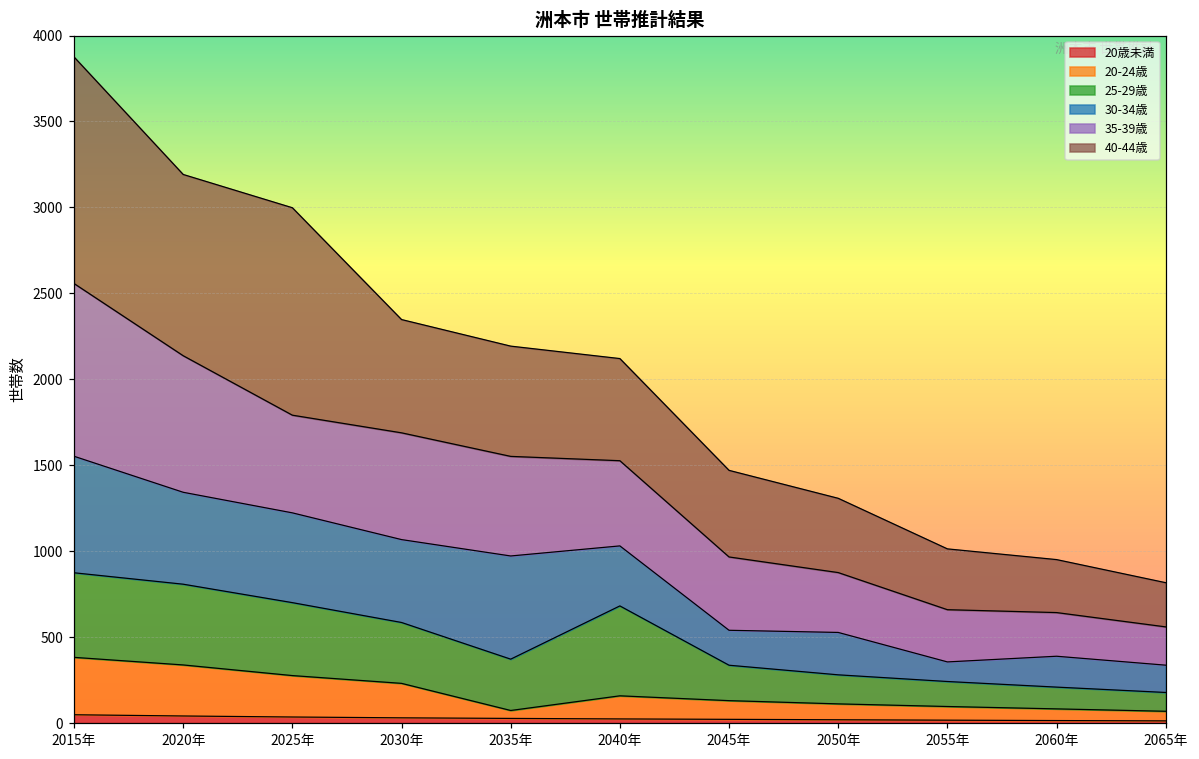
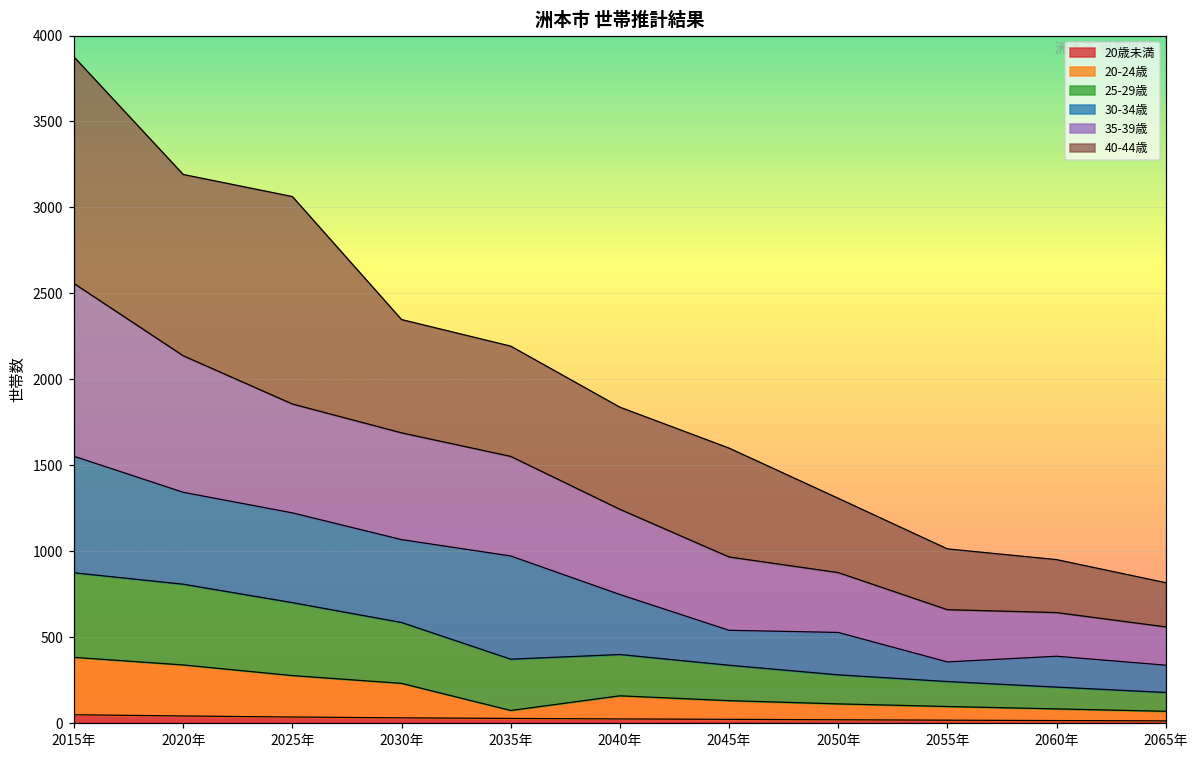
35-39歳, 2025年: 570 -> 630
25-29歳, 2040年: 520 -> 240
40-44歳, 2045年: 500 -> 630
